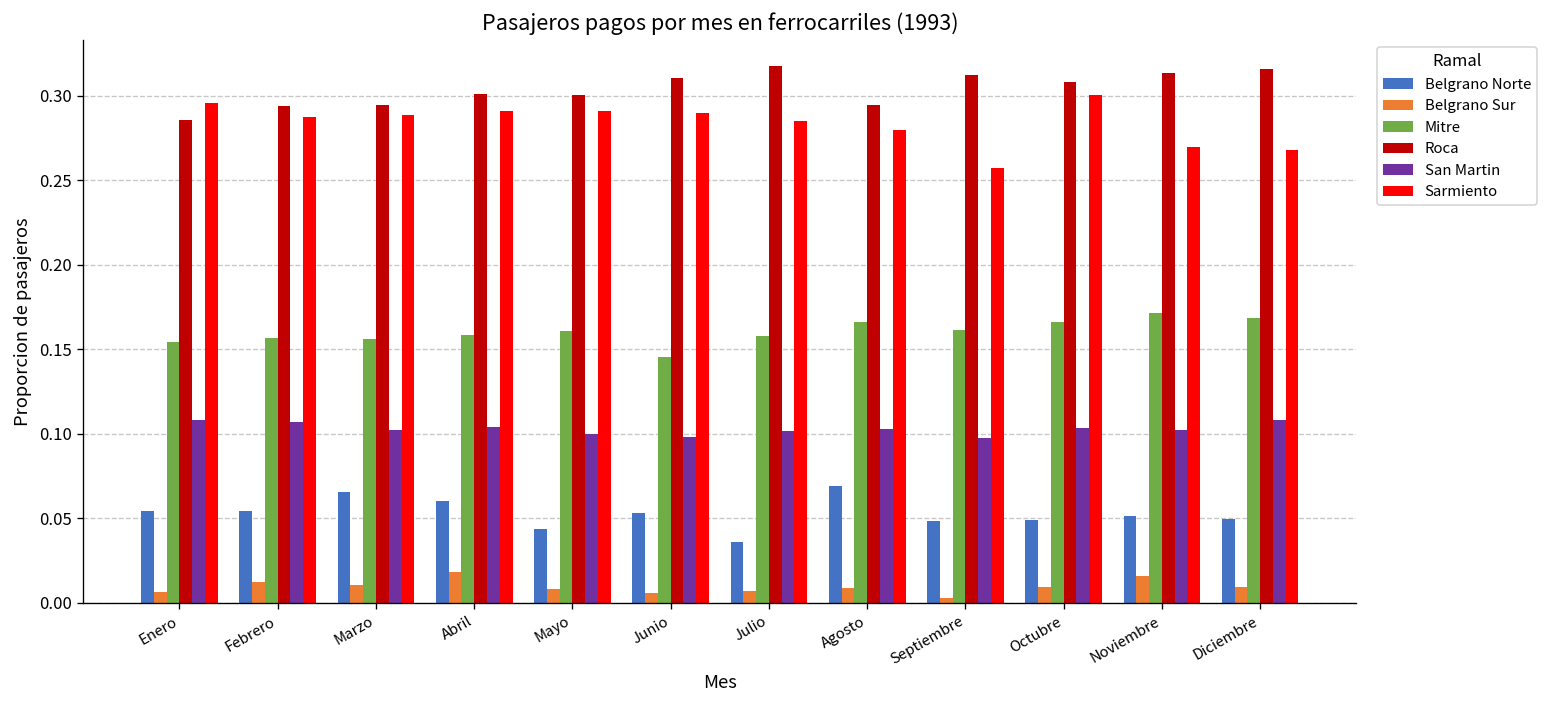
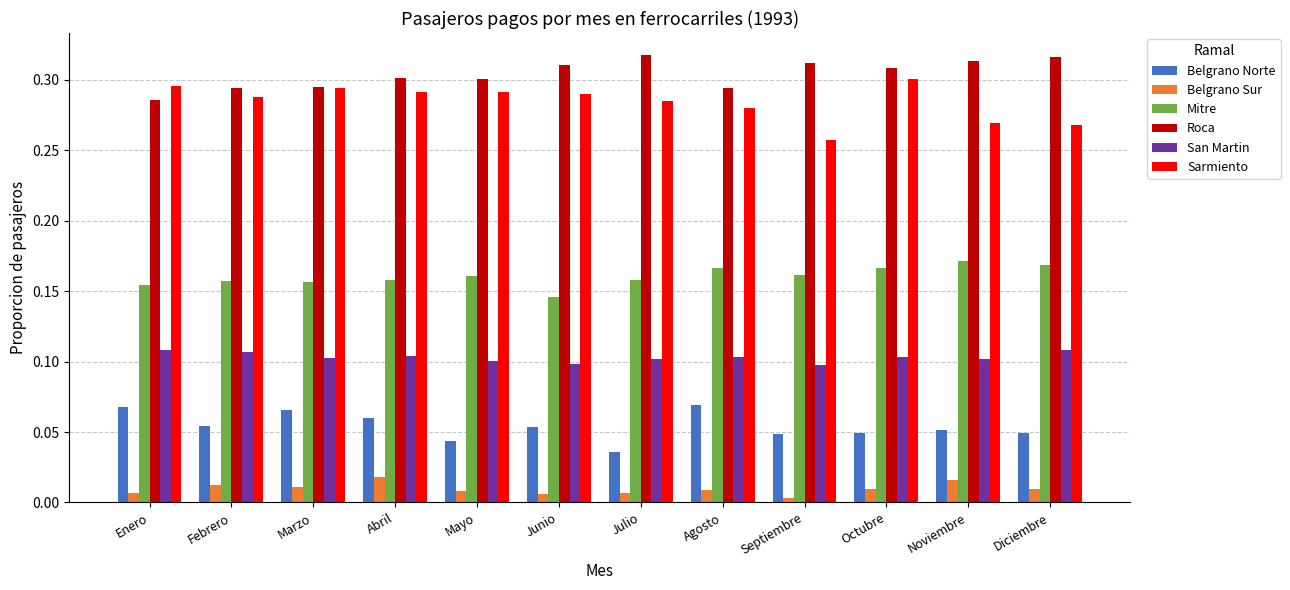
Belgrano Norte, Enero: 0.054 -> 0.068
Sarmiento, Marzo: 0.289 -> 0.294
